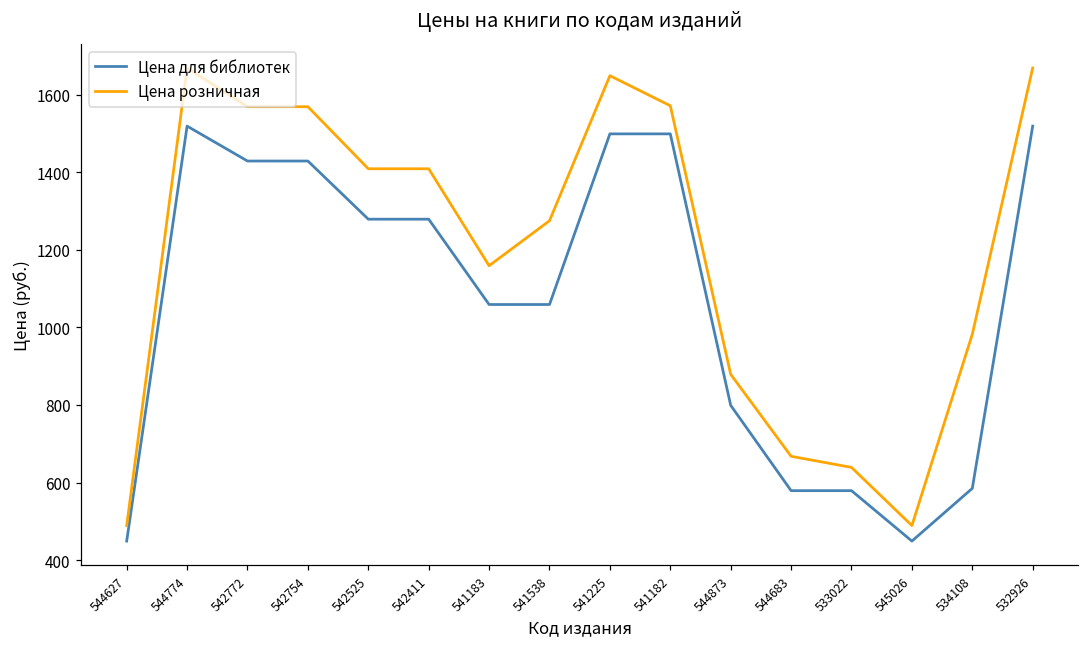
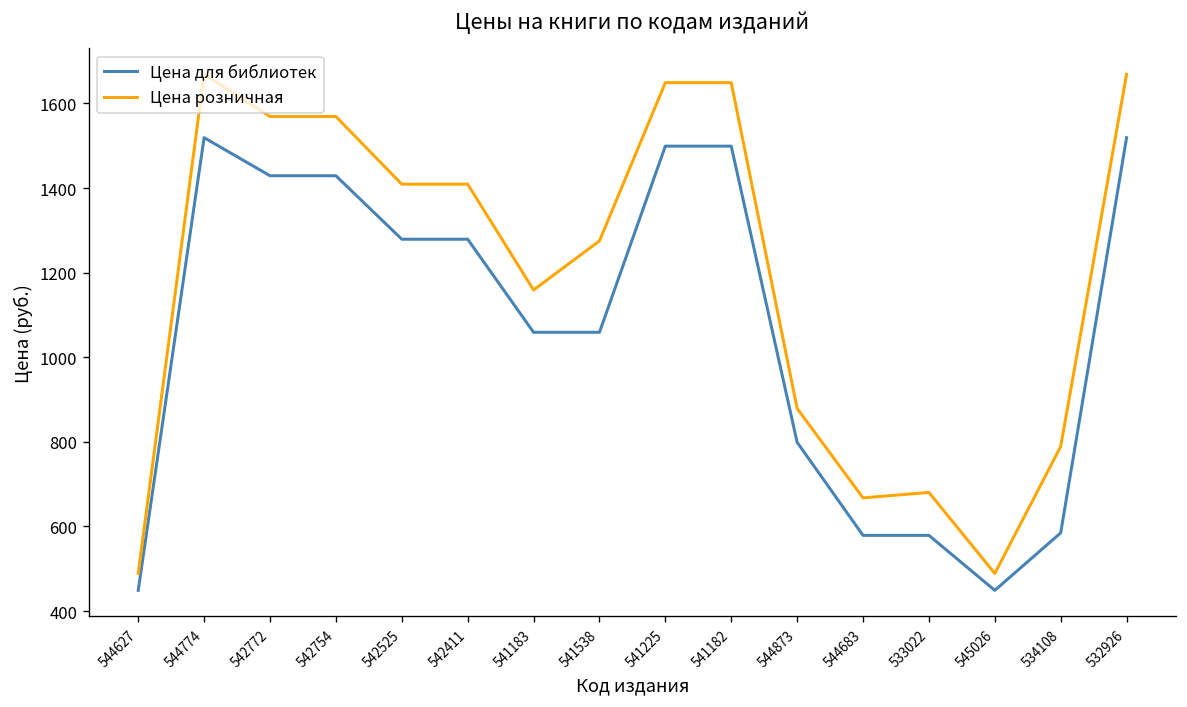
Цена розничная, 541182: 1570 -> 1650
Цена розничная, 533022: 640 -> 680
Цена розничная, 534108: 980 -> 790
